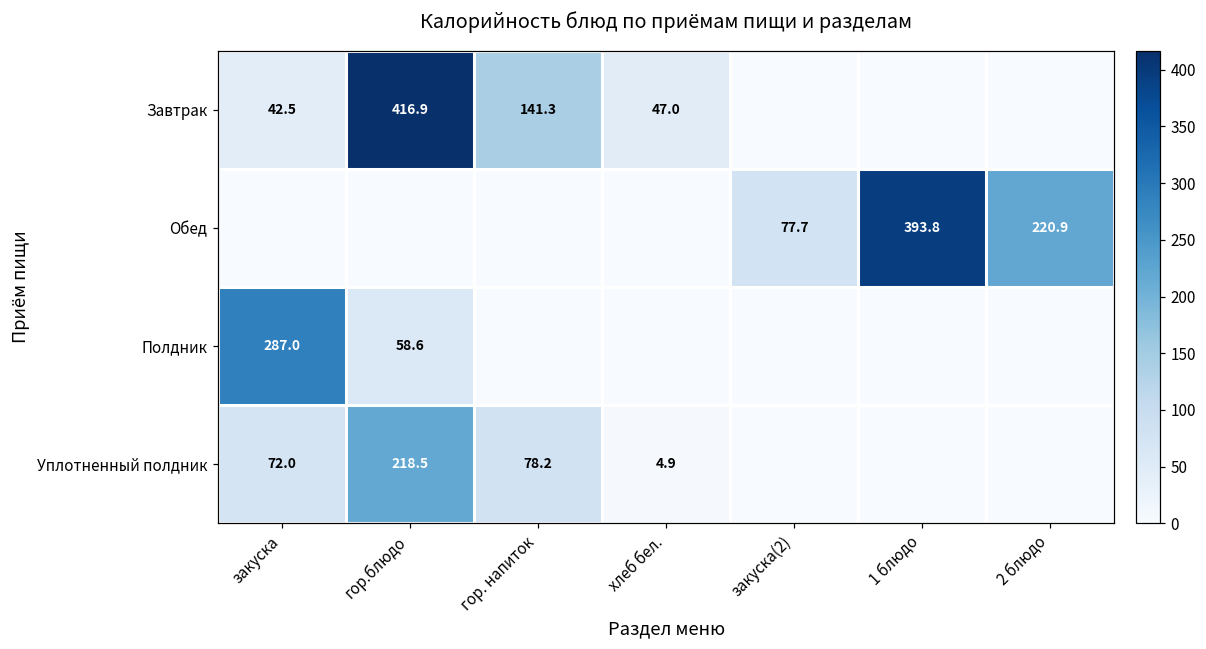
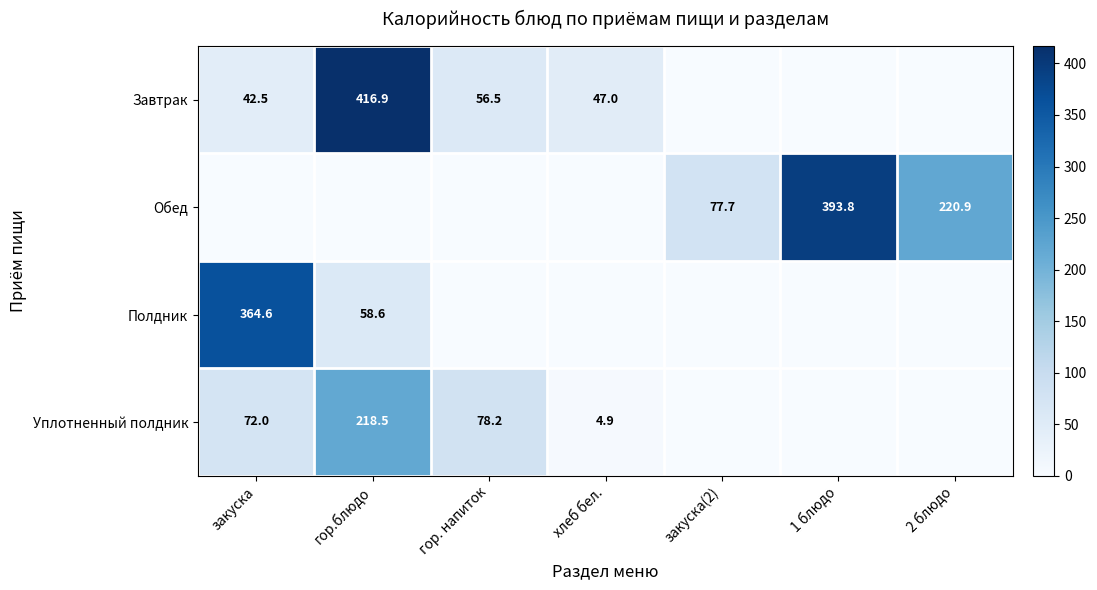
Завтрак, гор. напиток: 141.3 -> 56.5
Полдник, закуска: 287.0 -> 364.6
